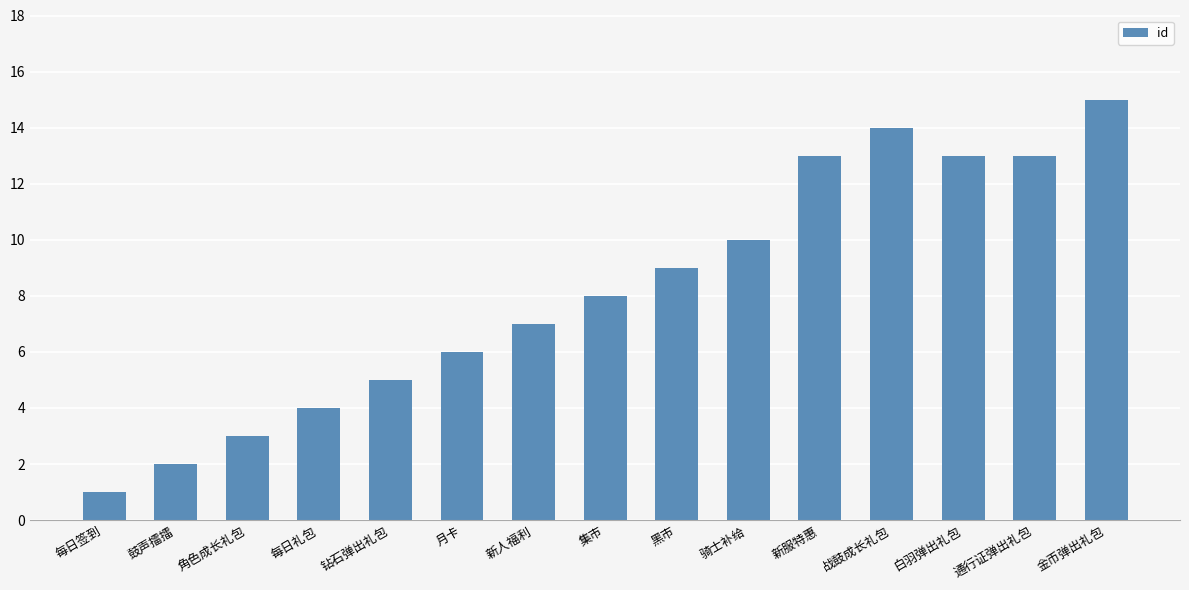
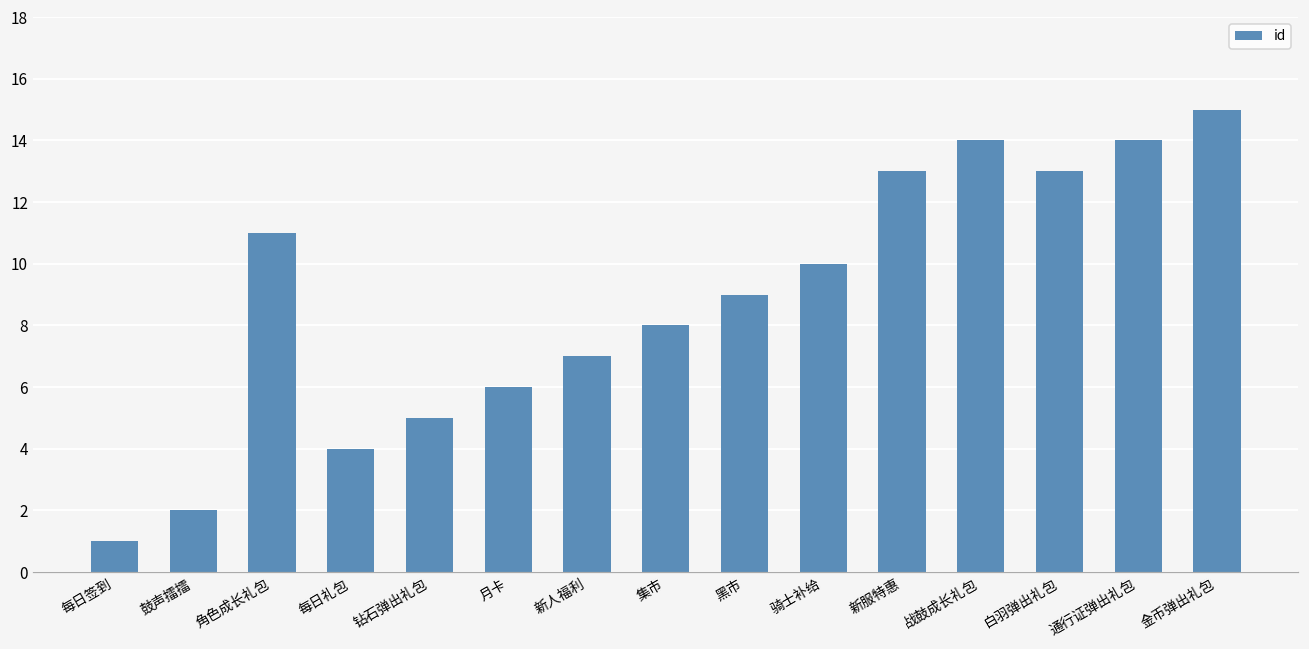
角色成长礼包: 3 -> 11
通行证弹出礼包: 13 -> 14
